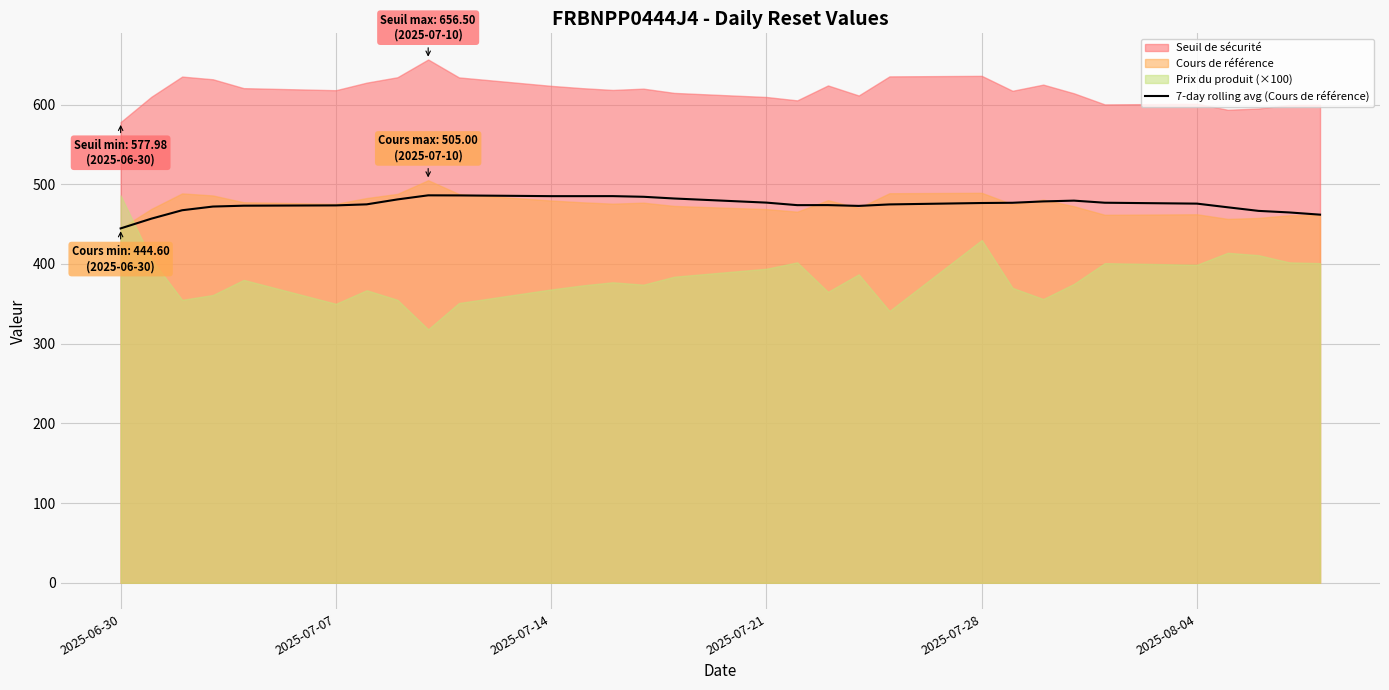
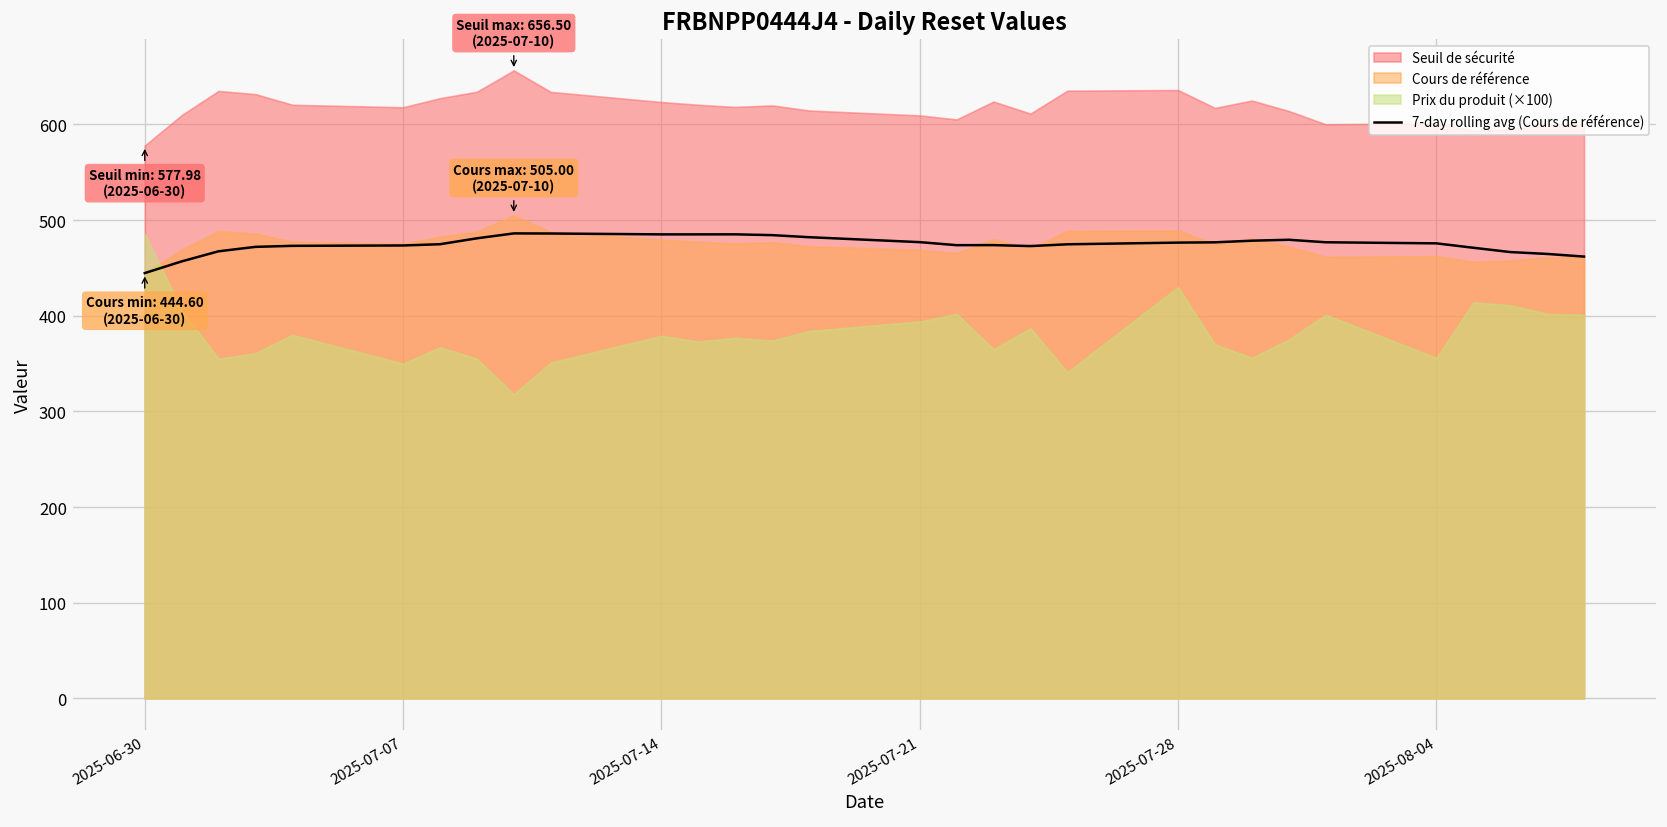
Prix du produit (×100), 2025-07-14: 370 -> 380
Prix du produit (×100), 2025-08-04: 400 -> 360
